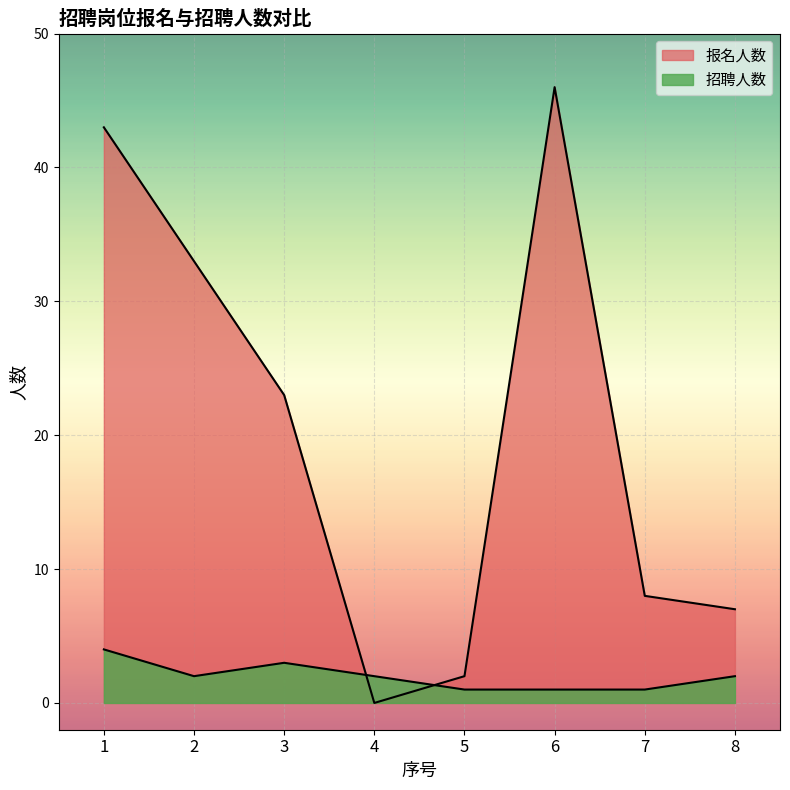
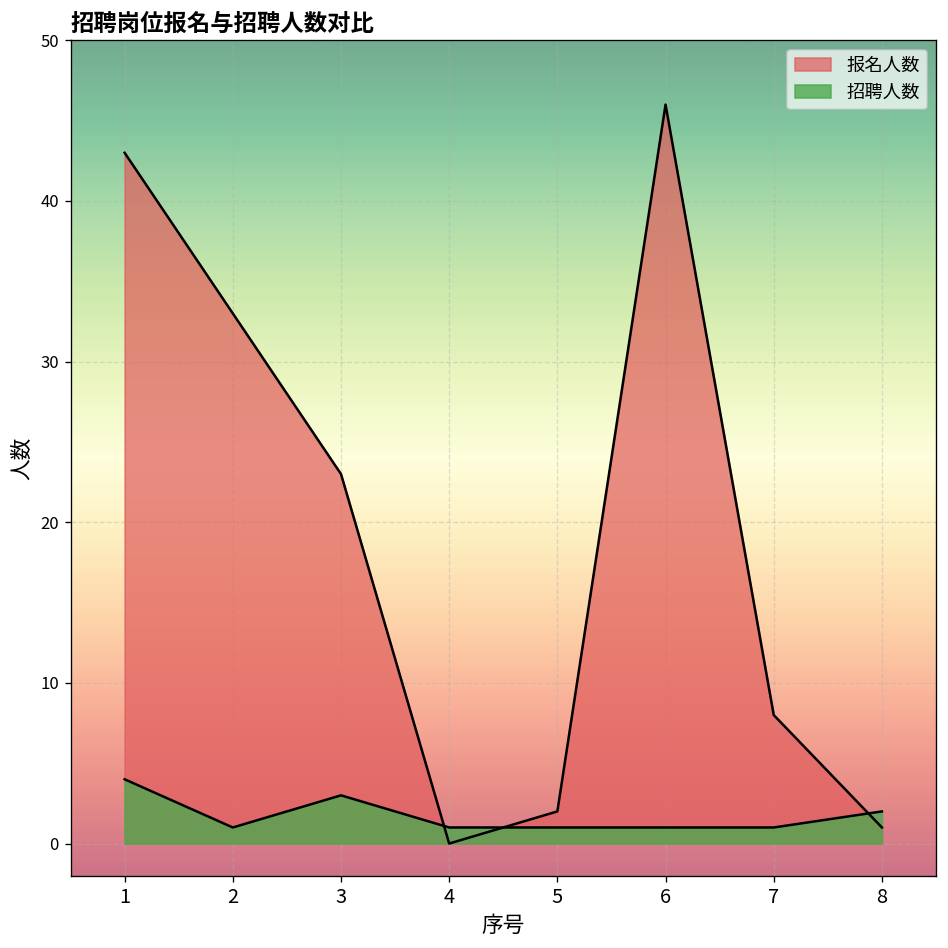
招聘人数, 2: 2 -> 1
招聘人数, 4: 2 -> 1
报名人数, 8: 7 -> 1
